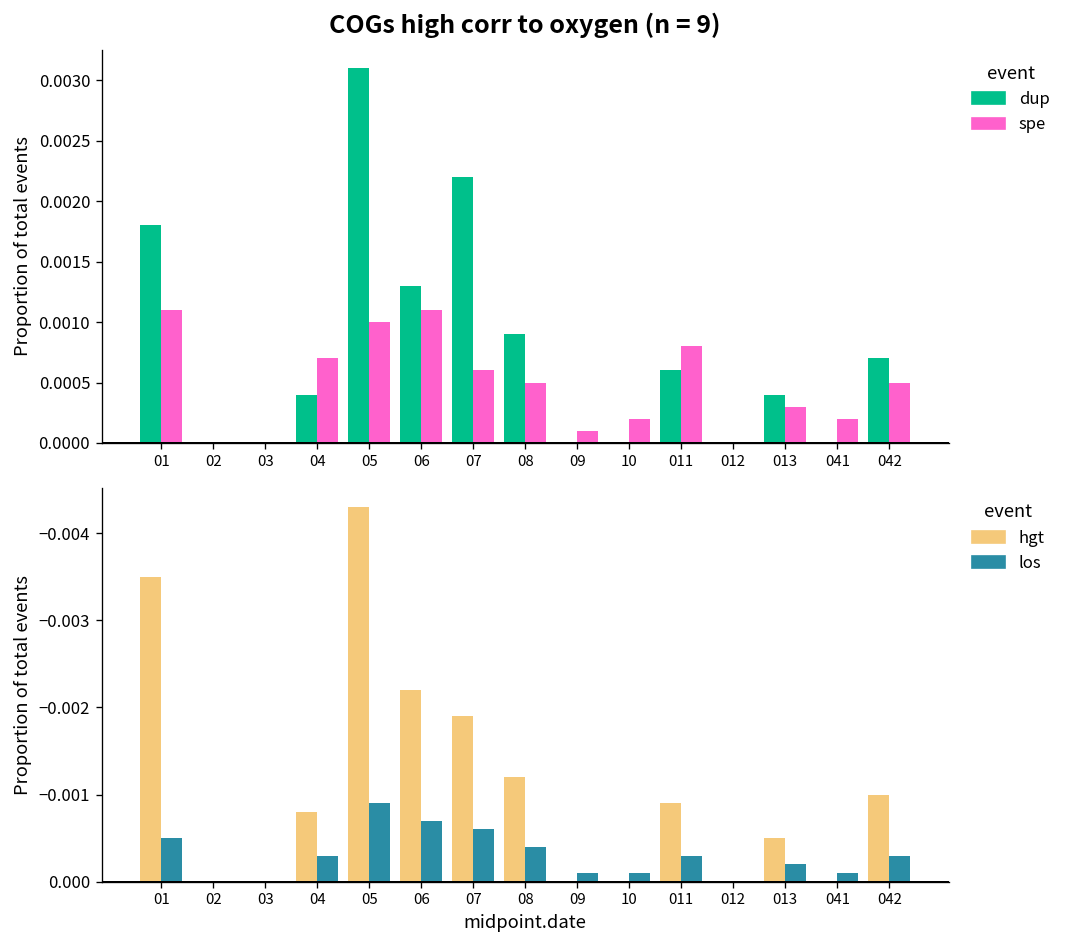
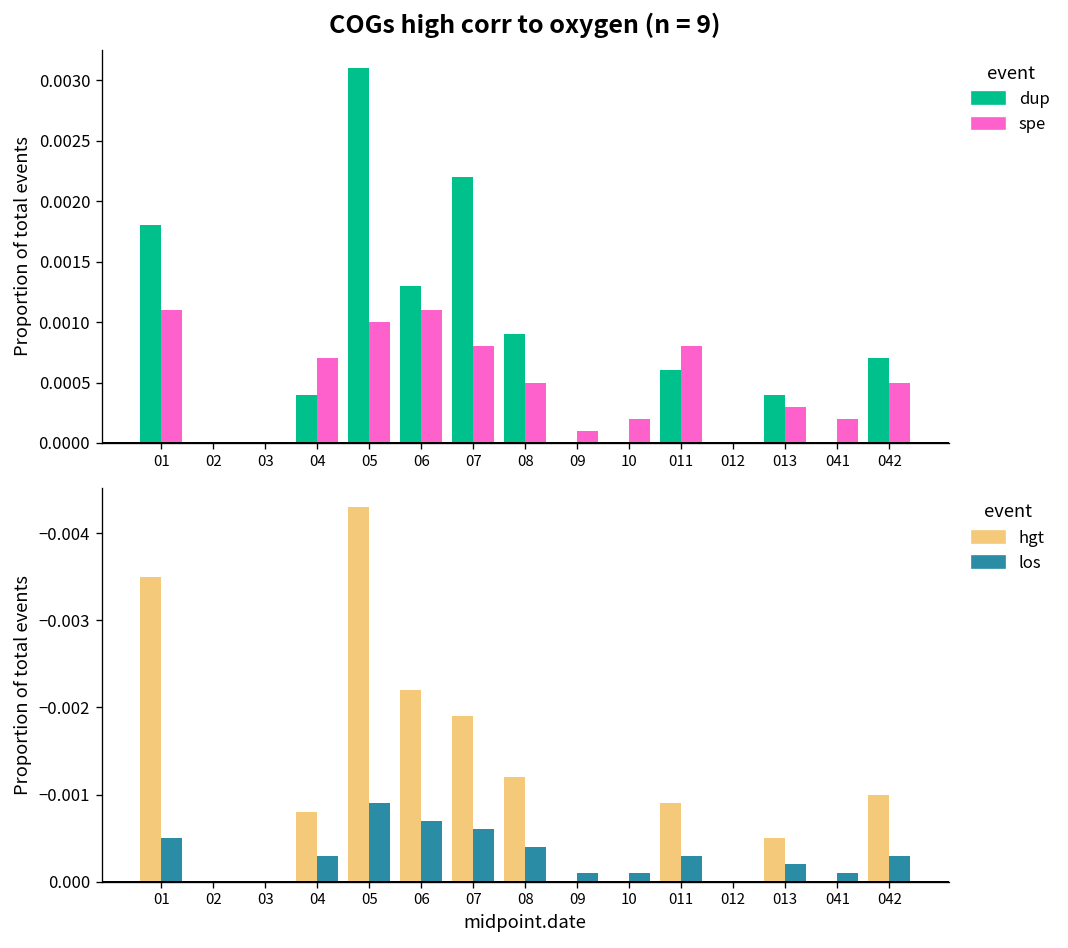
COGs high corr to oxygen (n = 9), spe, 07: 0.0006 -> 0.0008
